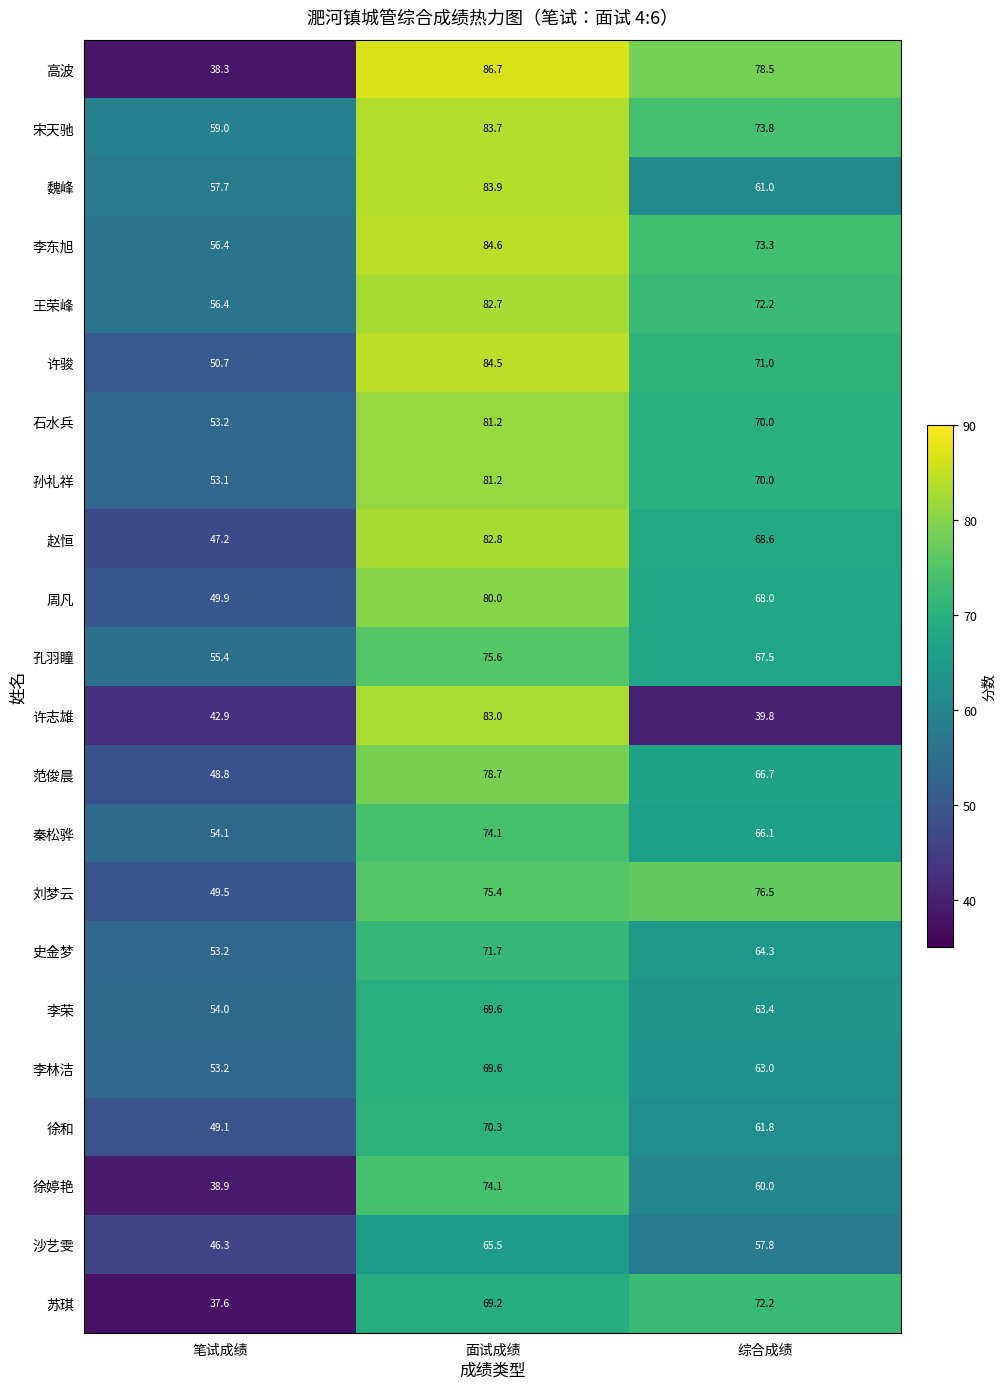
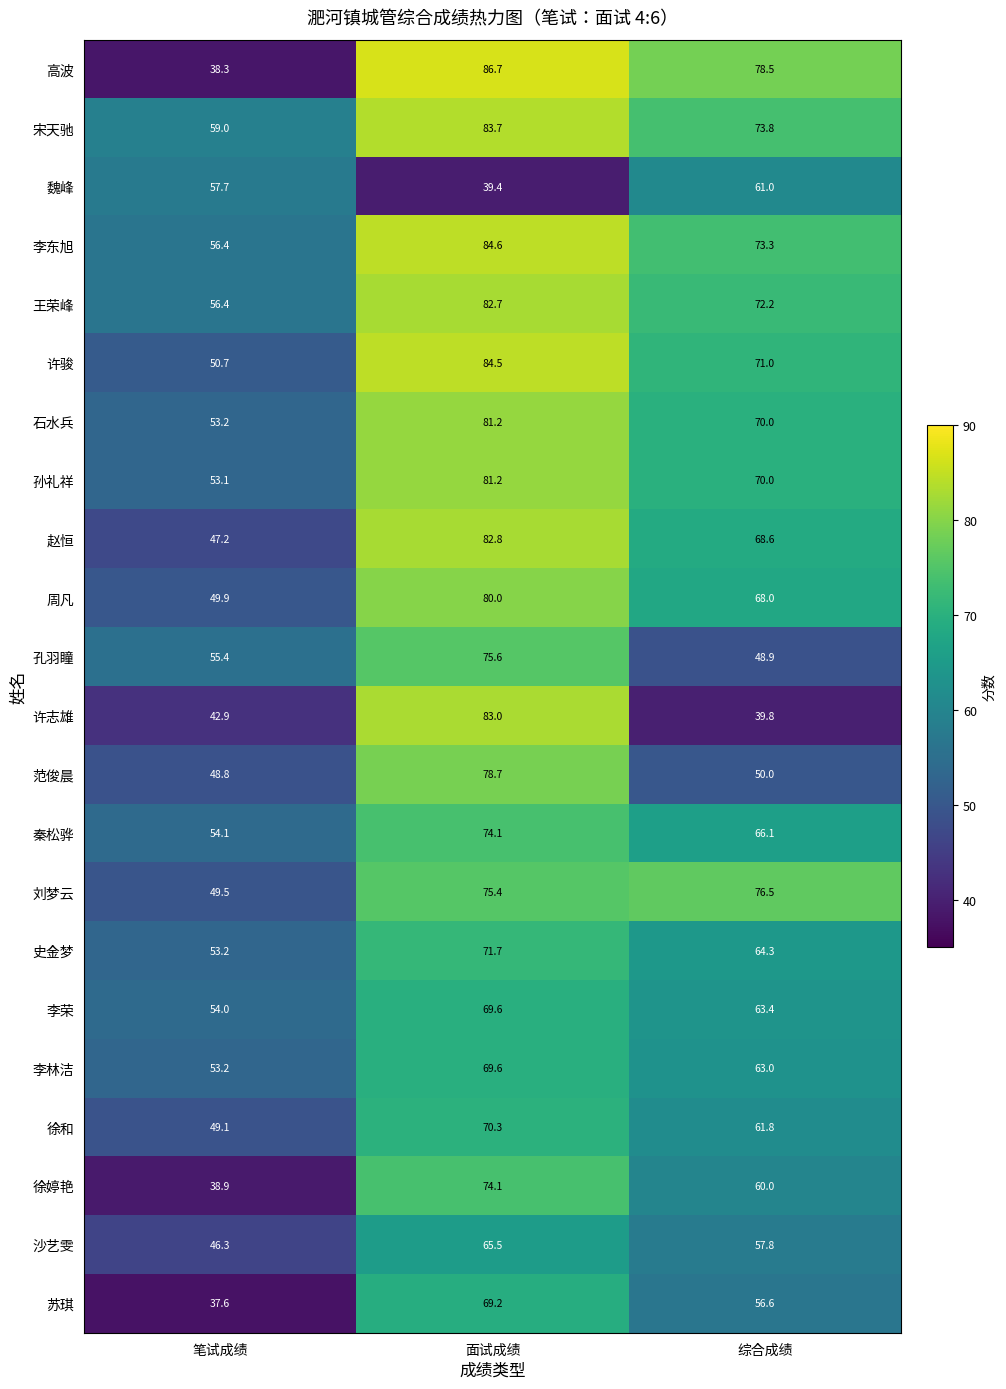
魏峰, 面试成绩: 83.9 -> 39.4
孔羽瞳, 综合成绩: 67.5 -> 48.9
范俊晨, 综合成绩: 66.7 -> 50.0
苏琪, 综合成绩: 72.2 -> 56.6
